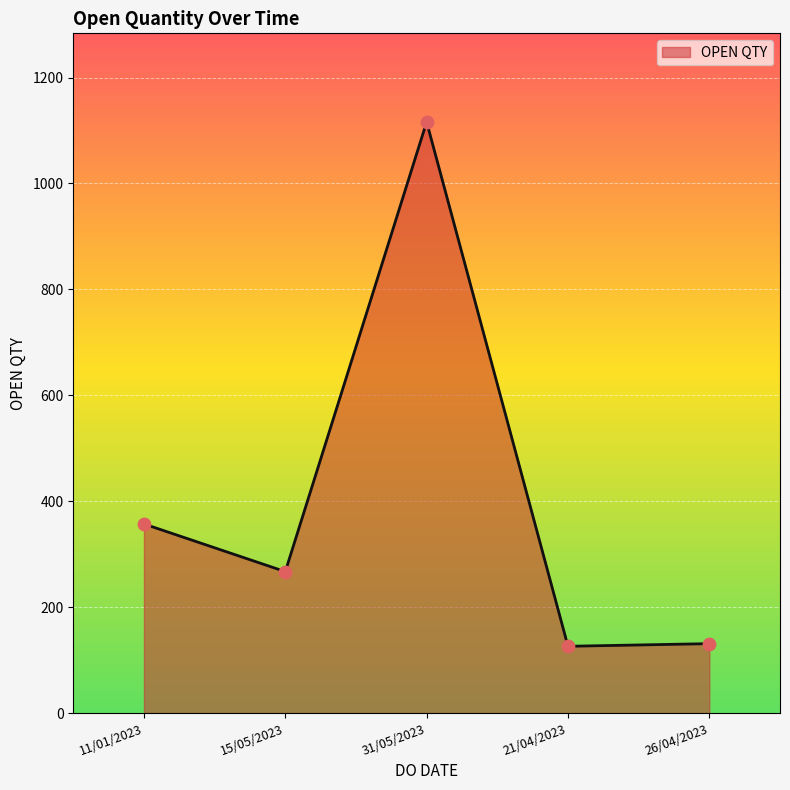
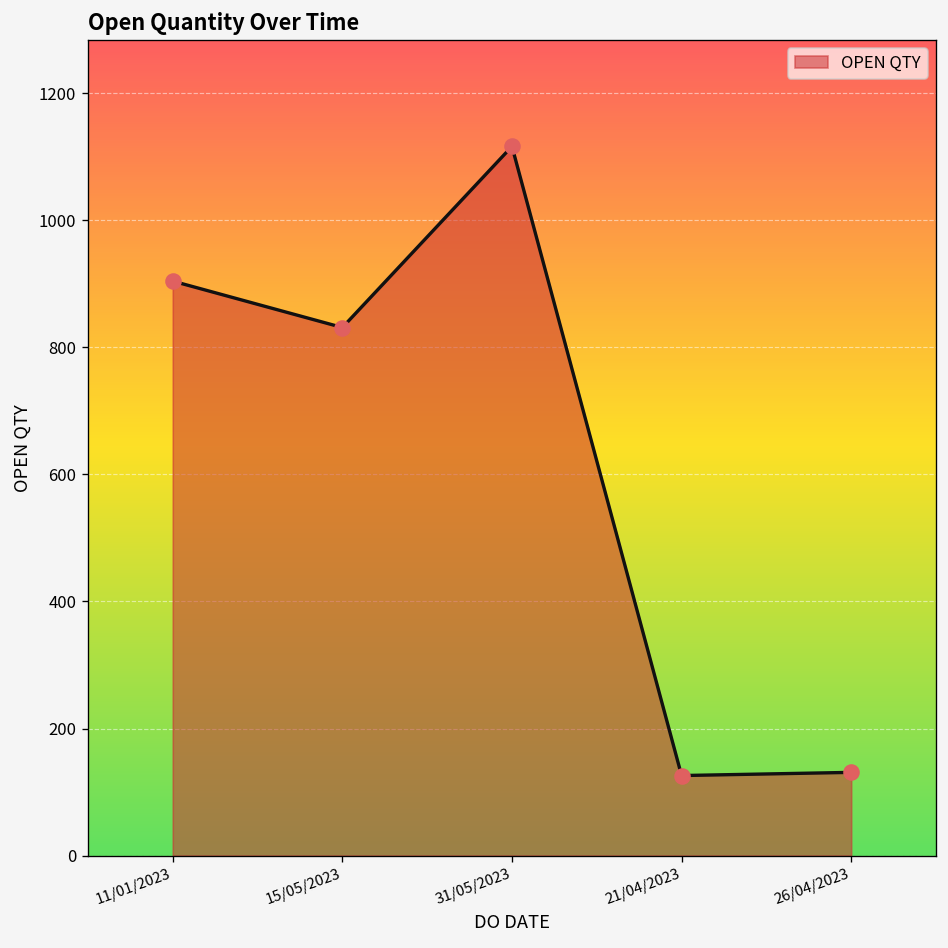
11/01/2023: 360 -> 900
15/05/2023: 270 -> 830
